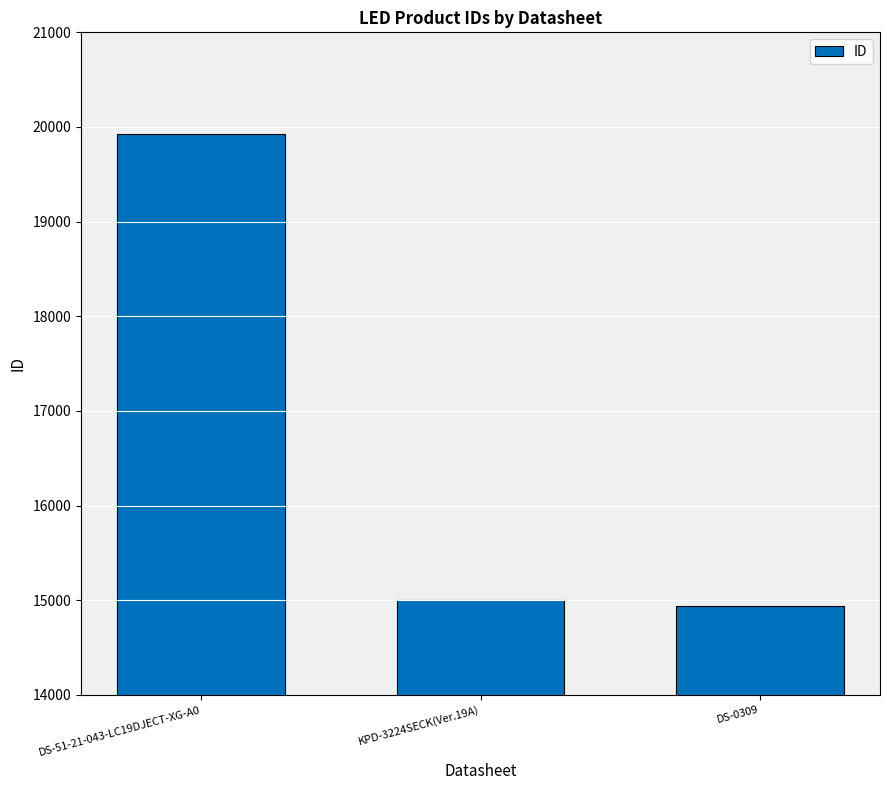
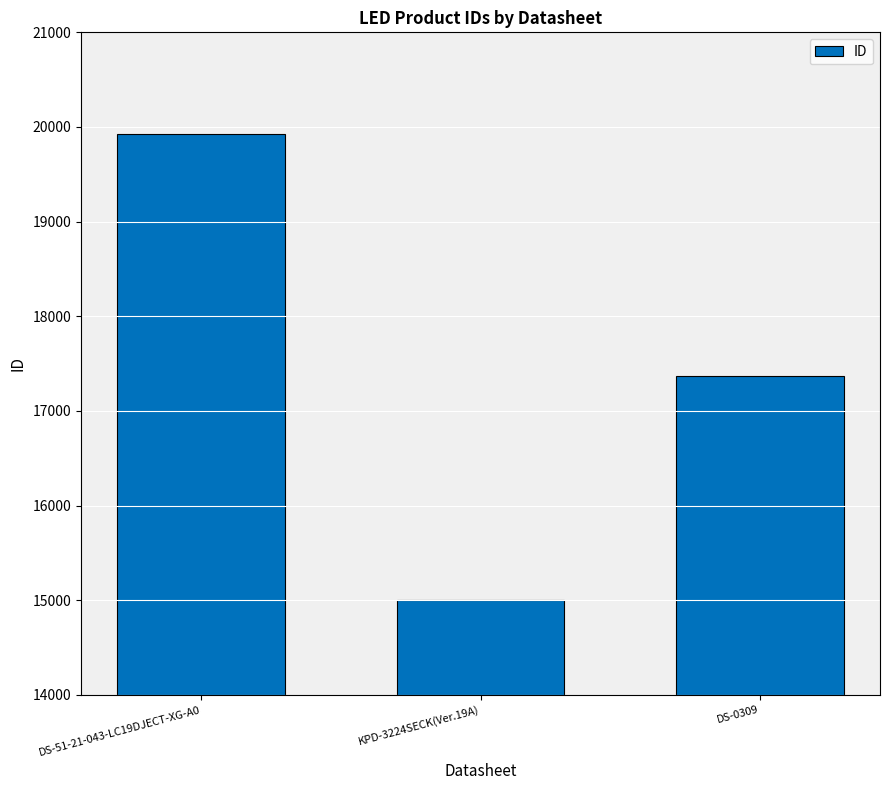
DS-0309: 14900 -> 17400
